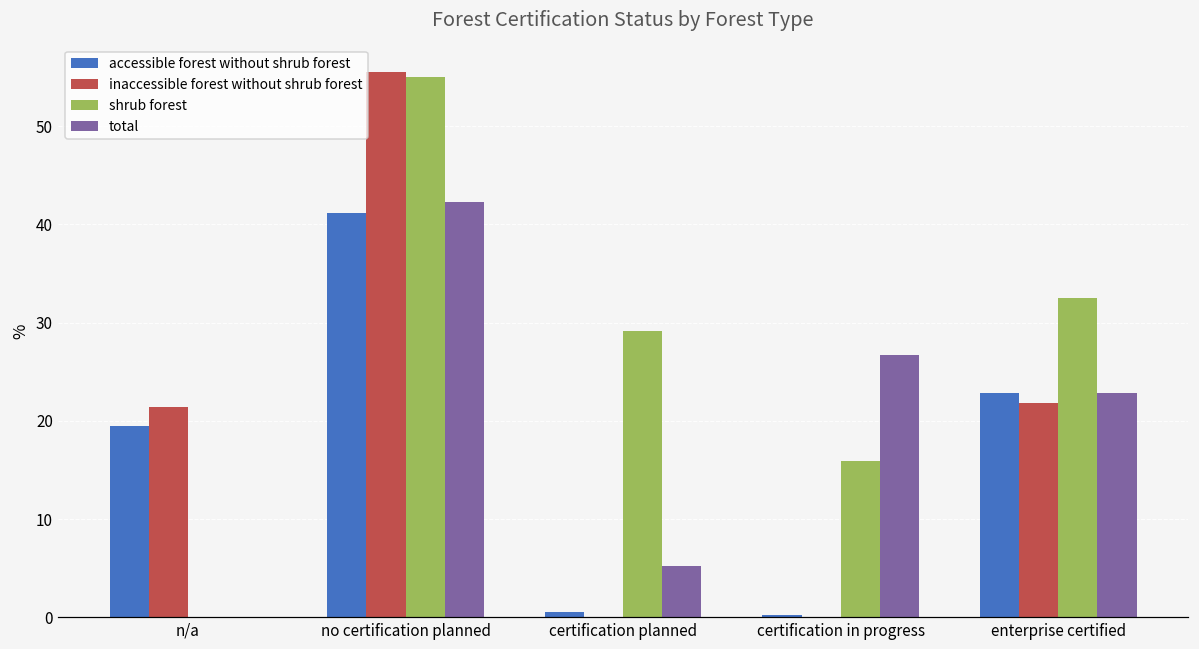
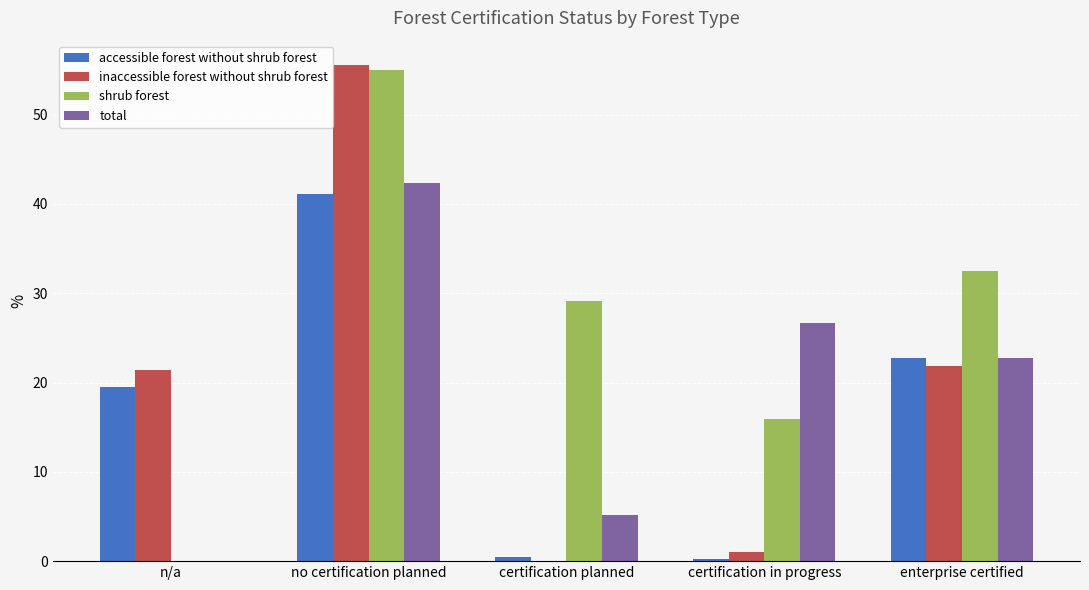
inaccessible forest without shrub forest, certification in progress: 0 -> 1
